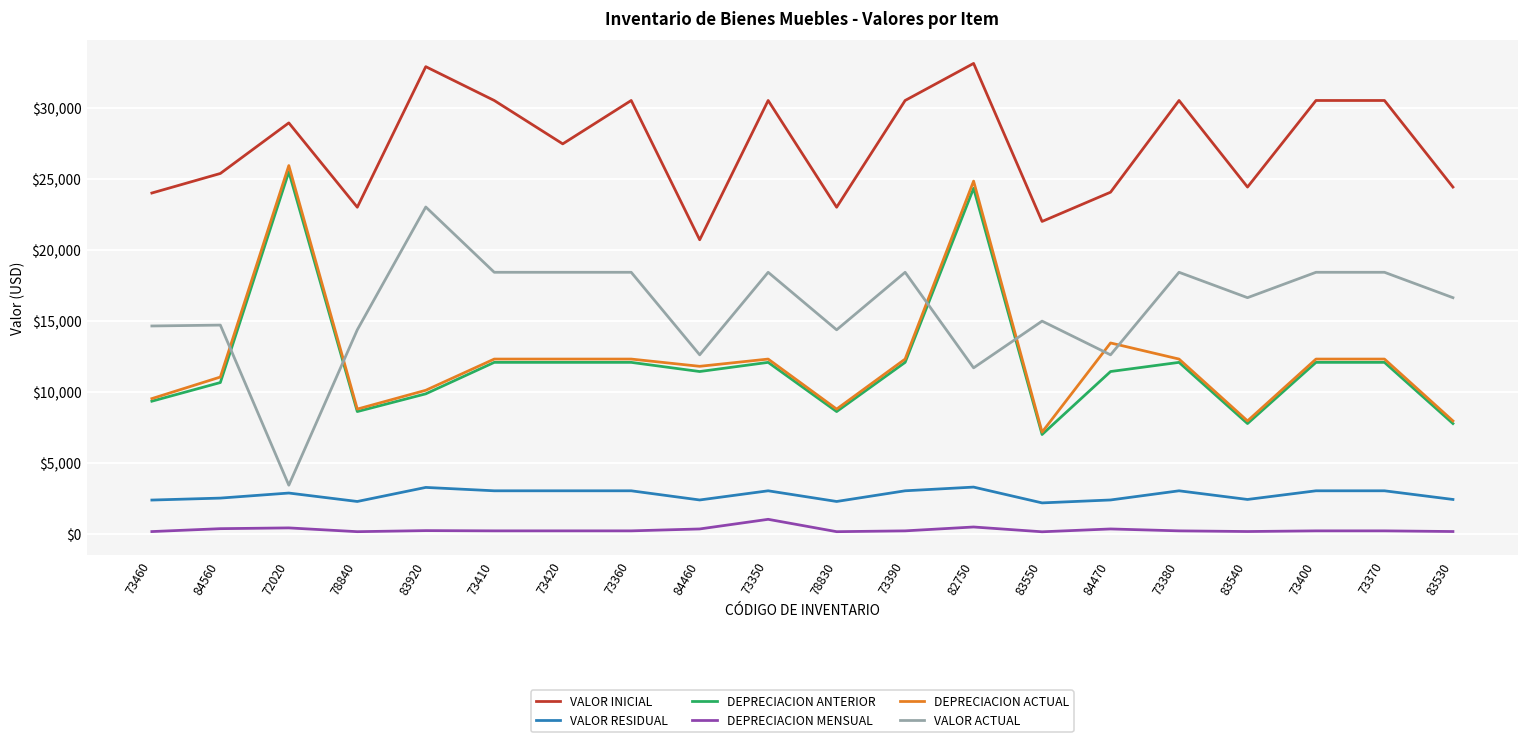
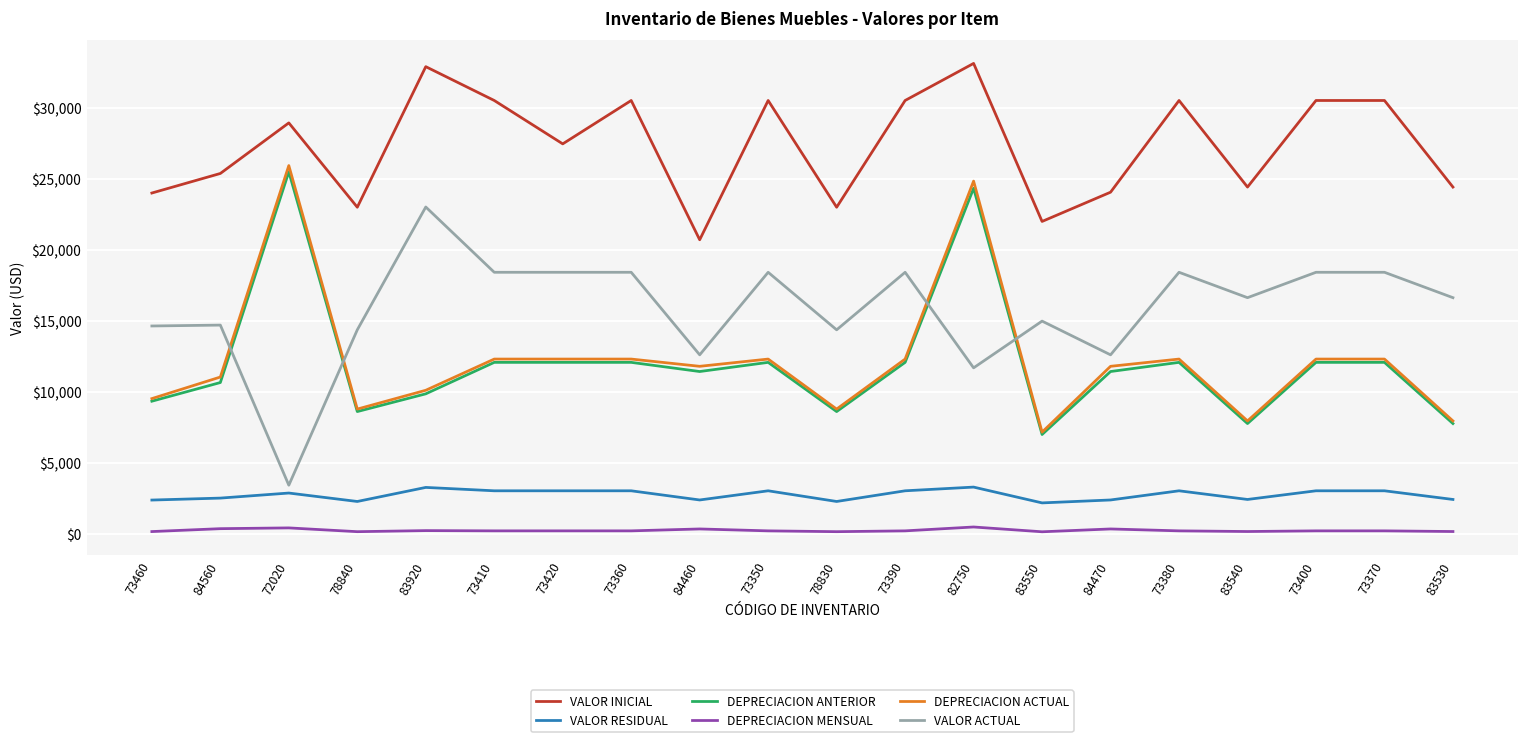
DEPRECIACION MENSUAL, 73350: $1,000 -> $200
DEPRECIACION ACTUAL, 84470: $13,500 -> $11,800
